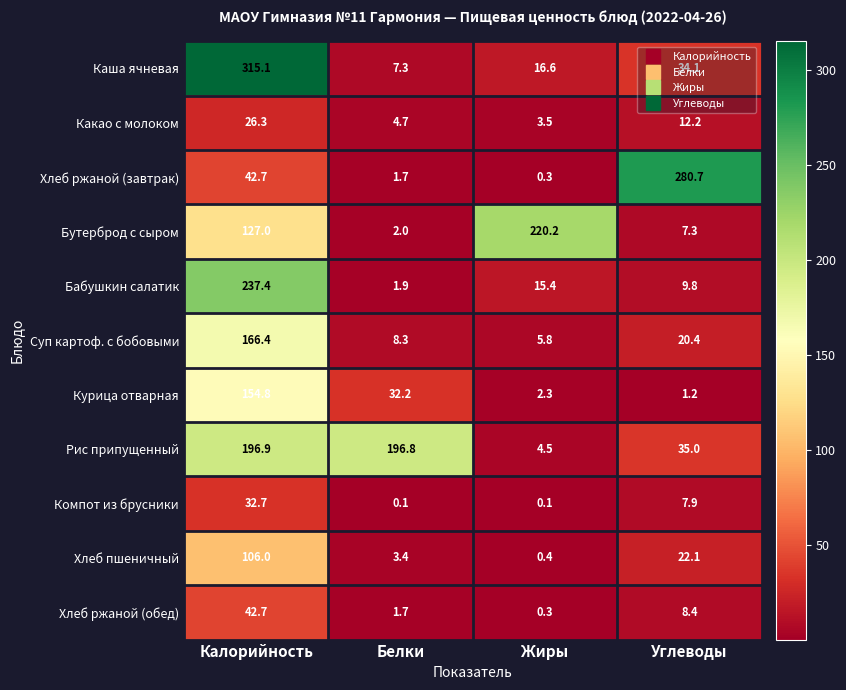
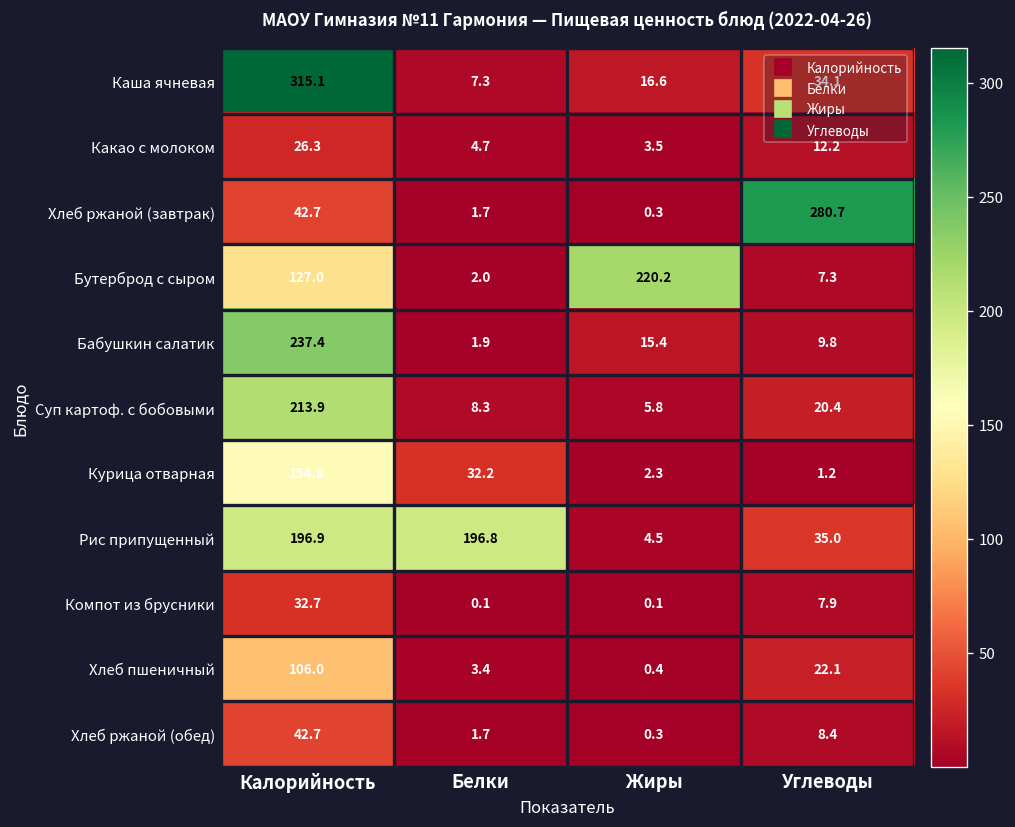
Суп картоф. с бобовыми, Калорийность: 166.4 -> 213.9
